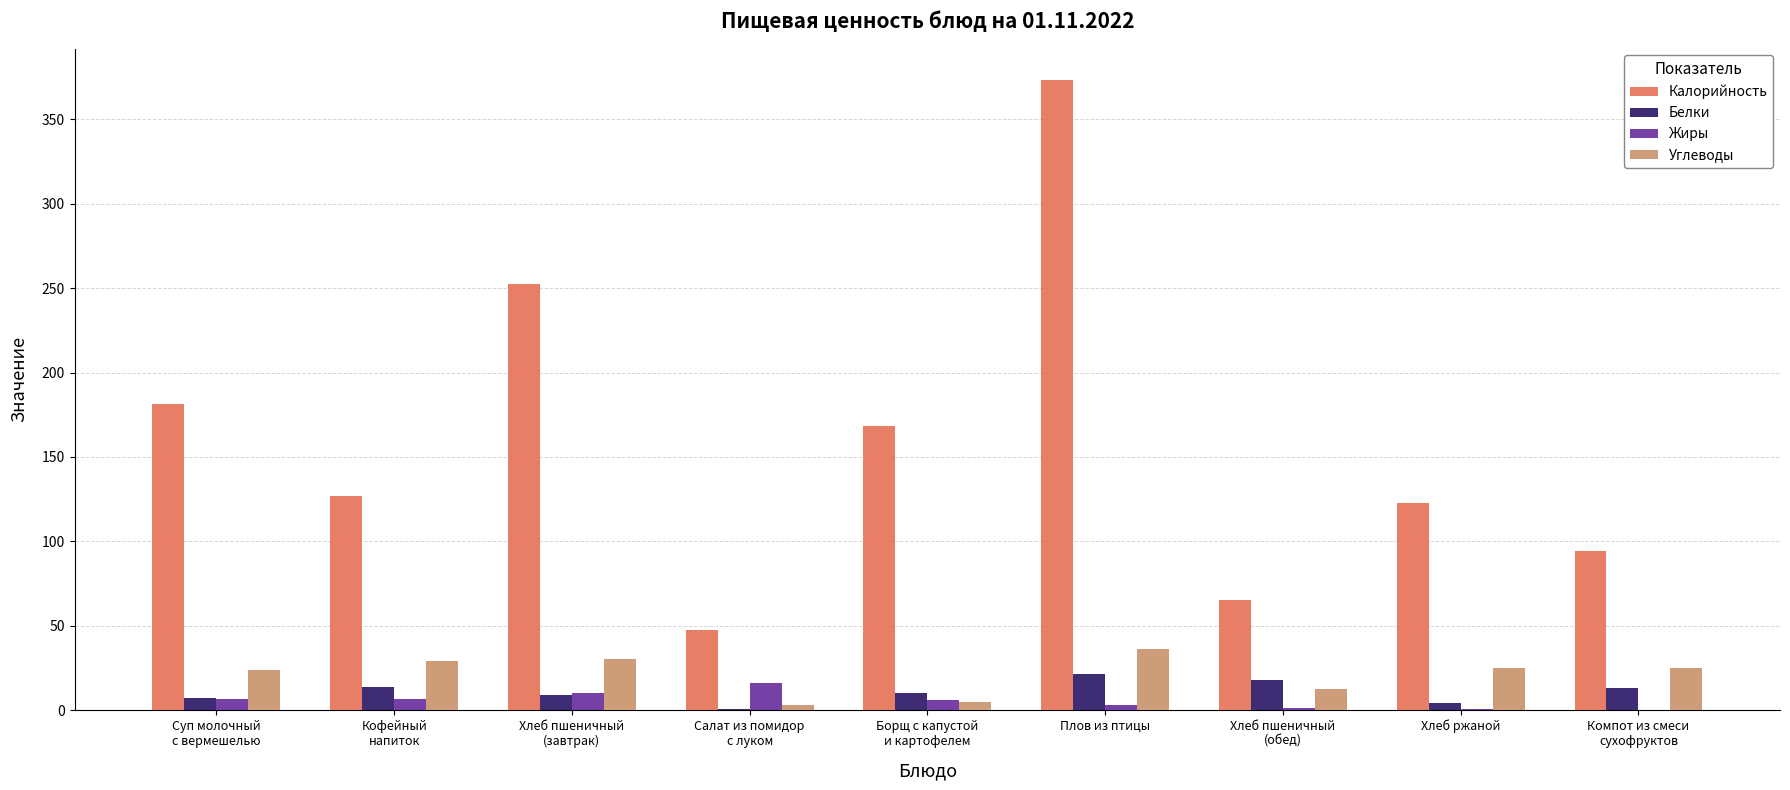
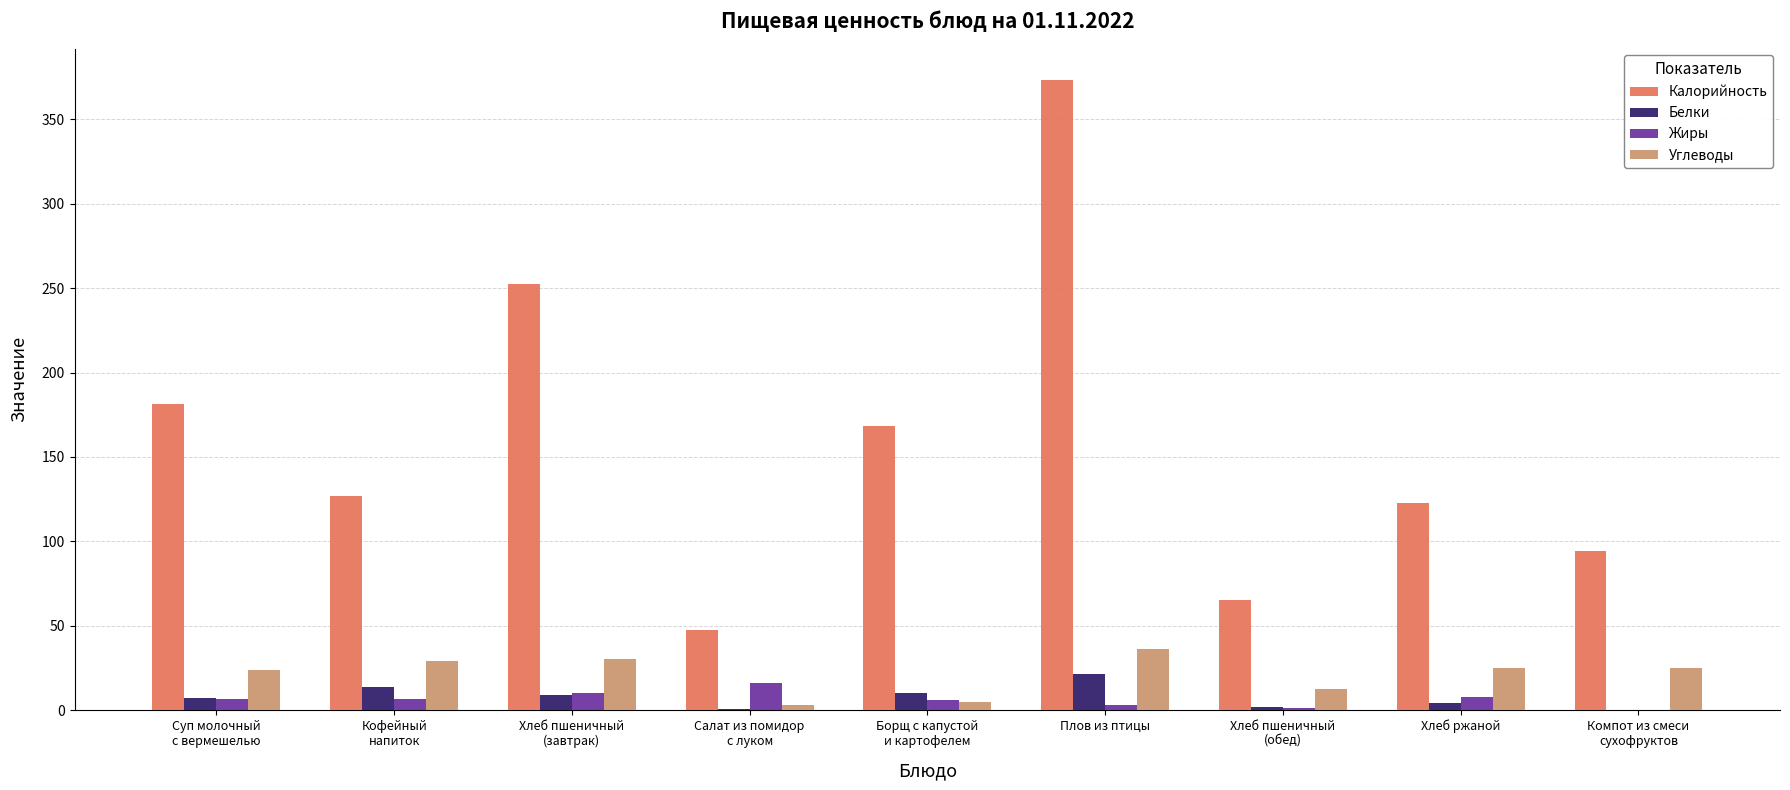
Белки, Хлеб пшеничный (обед): 18 -> 2
Жиры, Хлеб ржаной: 1 -> 7
Белки, Компот из смеси сухофруктов: 13 -> 0
